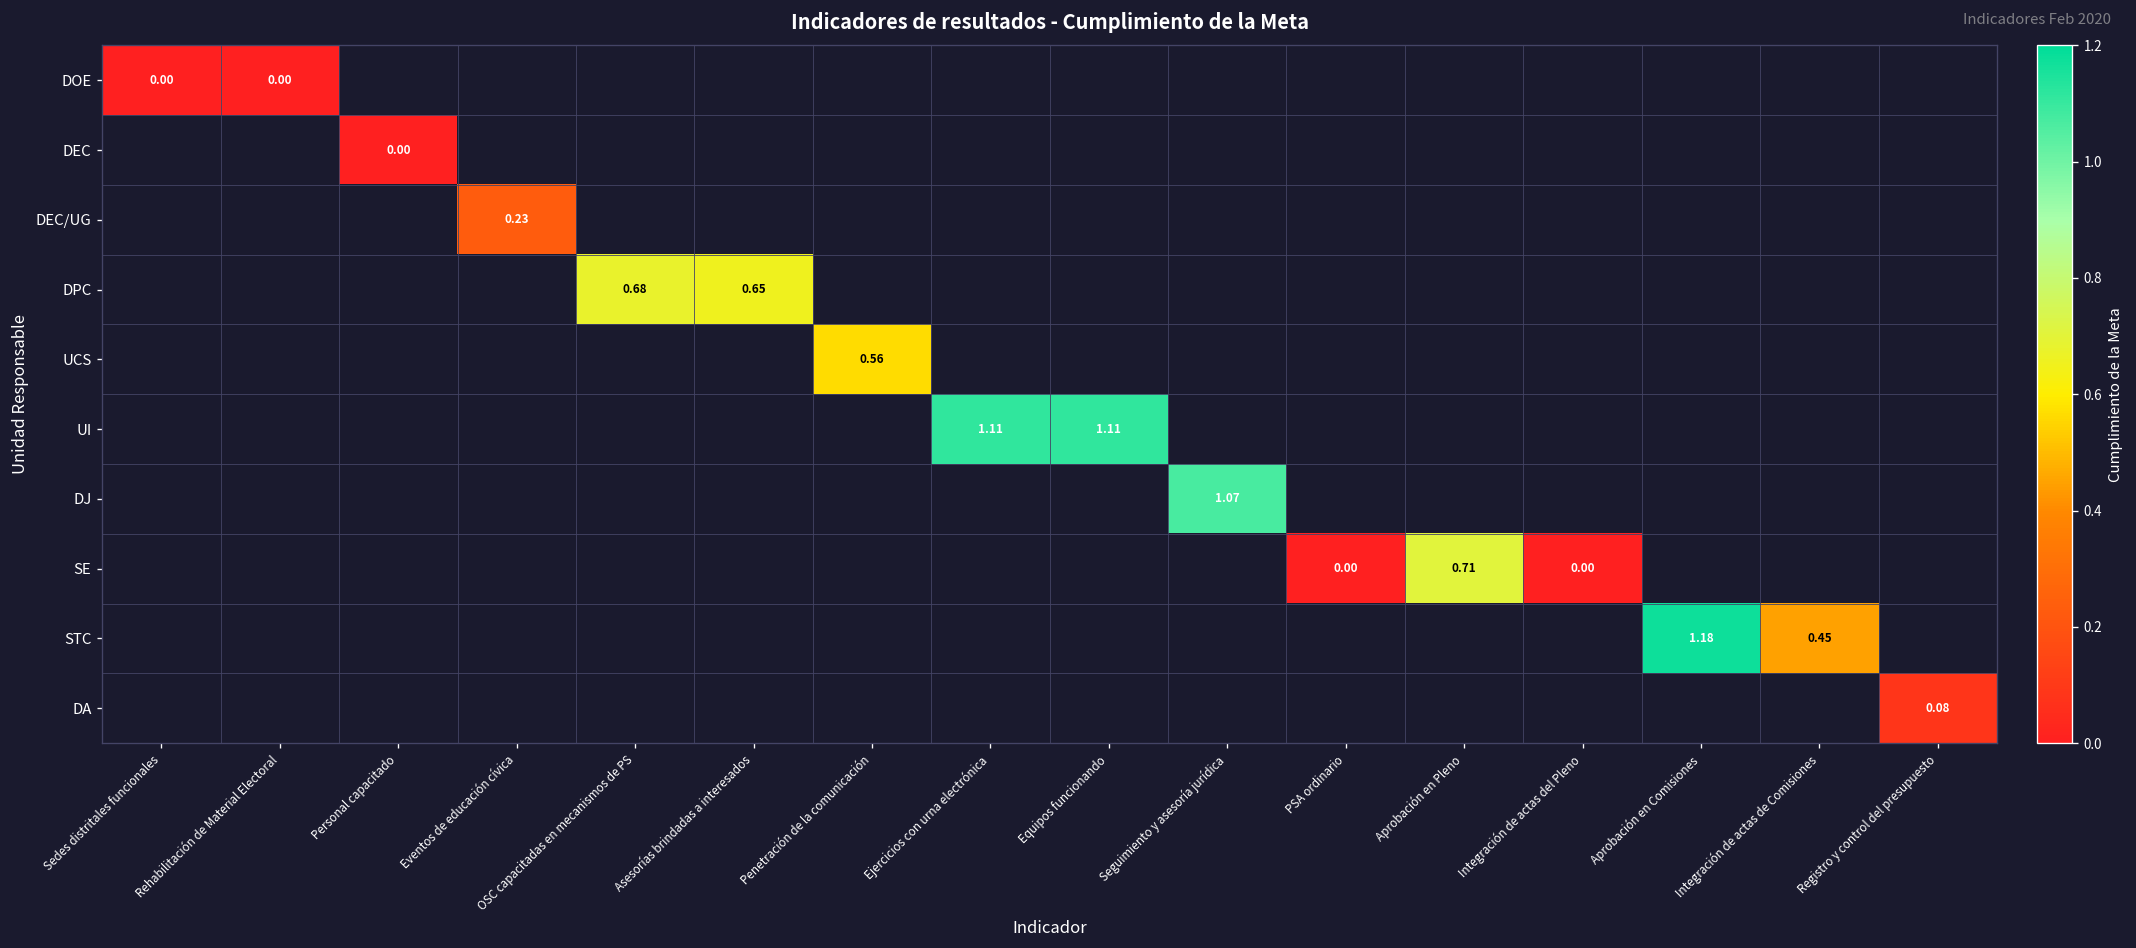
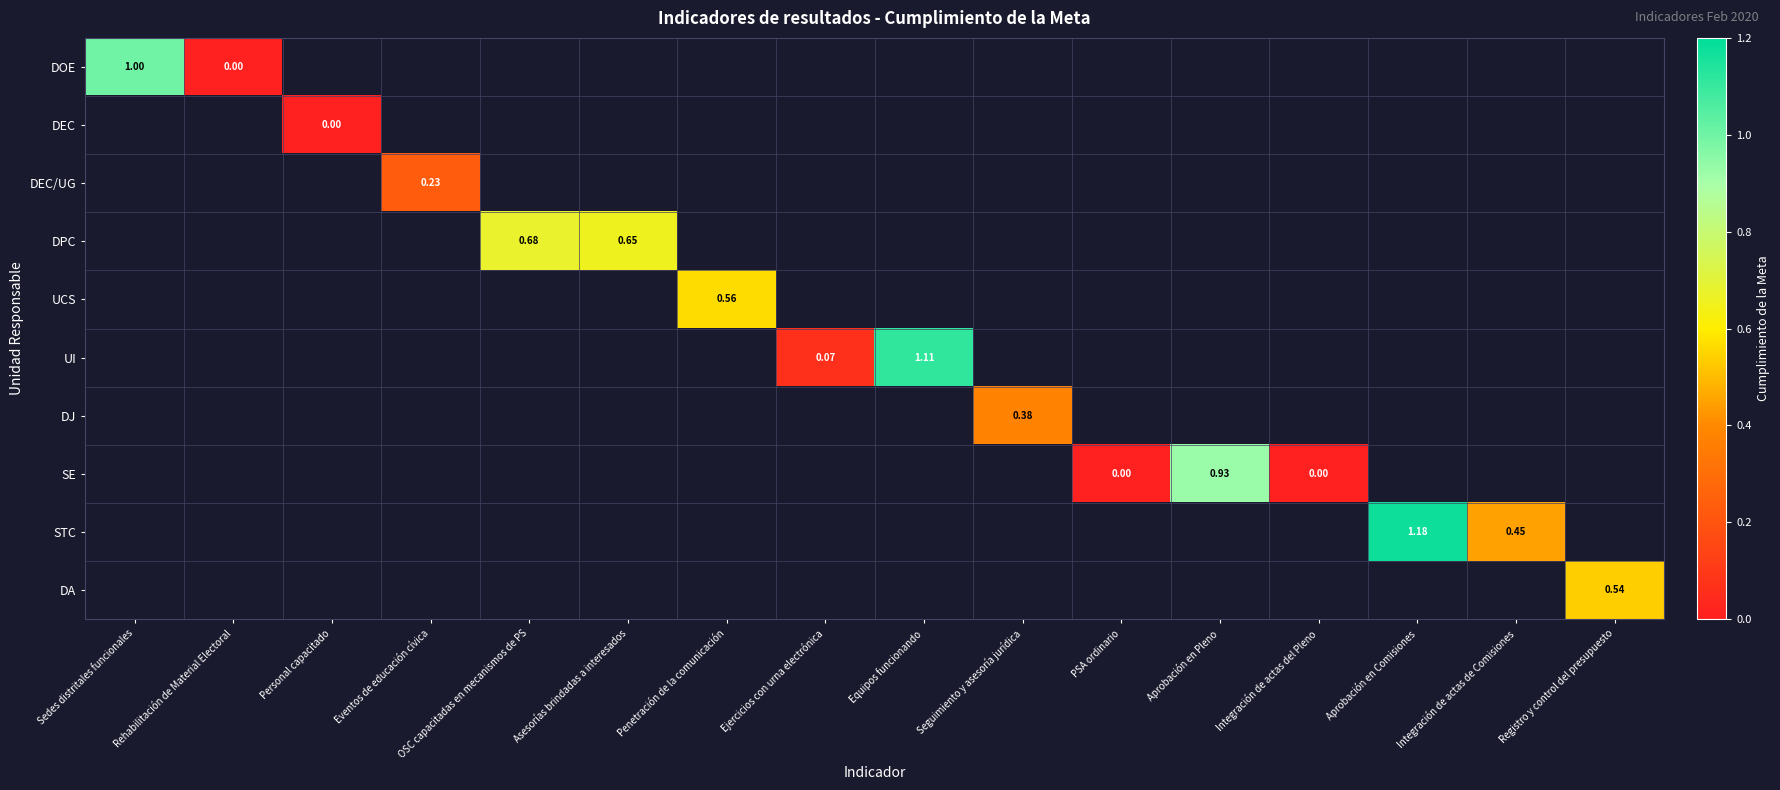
DOE, Sedes distritales funcionales: 0.00 -> 1.00
UI, Ejercicios con urna electrónica: 1.11 -> 0.07
DJ, Seguimiento y asesoría jurídica: 1.07 -> 0.38
SE, Aprobación en Pleno: 0.71 -> 0.93
DA, Registro y control del presupuesto: 0.08 -> 0.54
